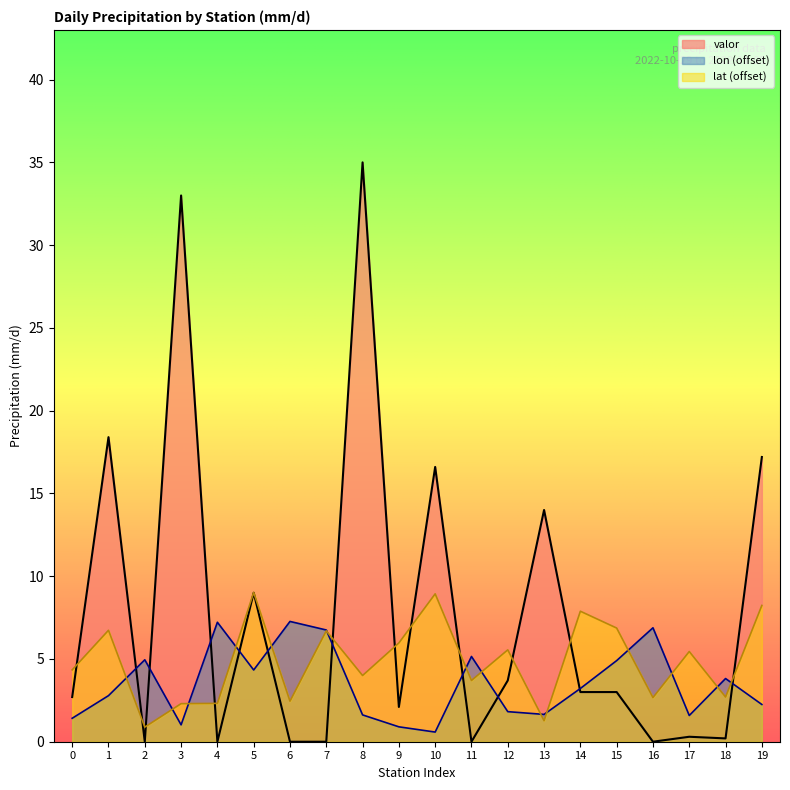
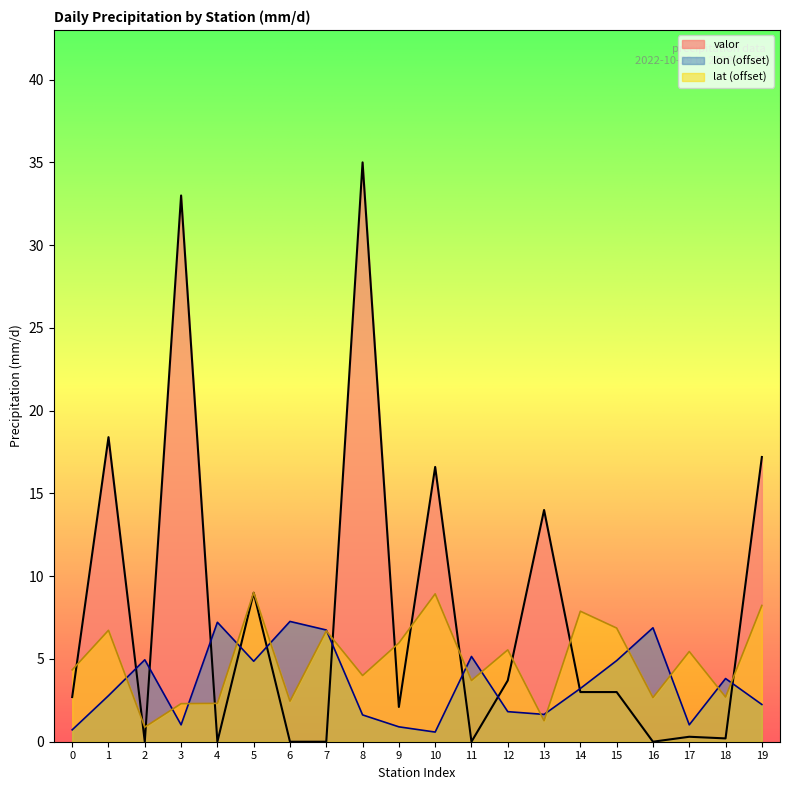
lon (offset), 0: 1.4 -> 0.7
lon (offset), 5: 4.3 -> 4.9
lon (offset), 17: 1.6 -> 1.0
